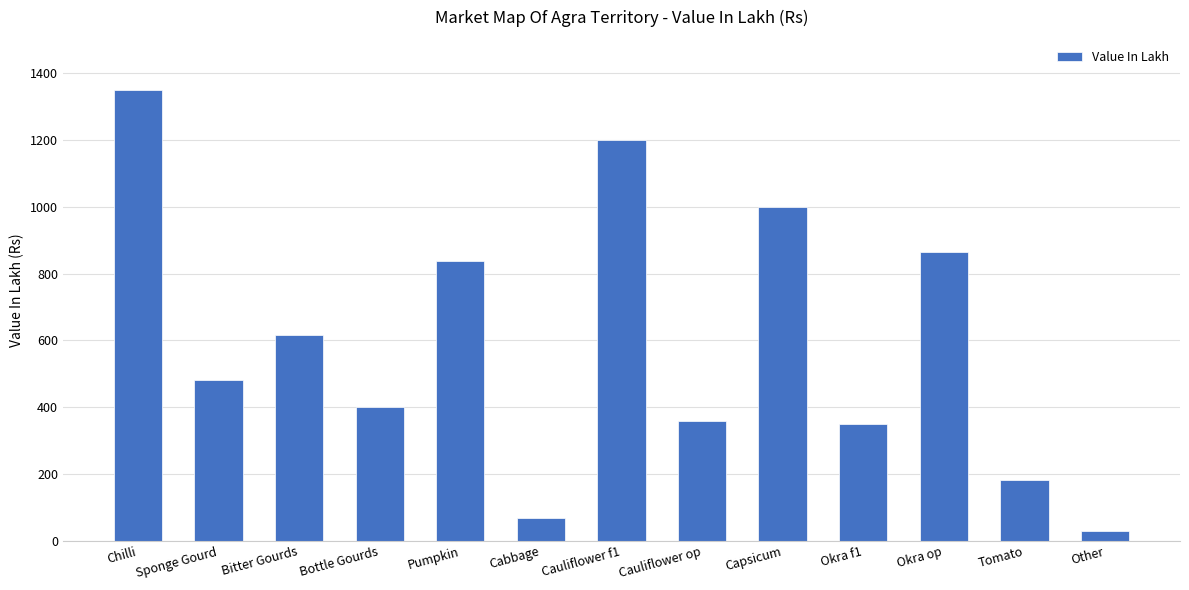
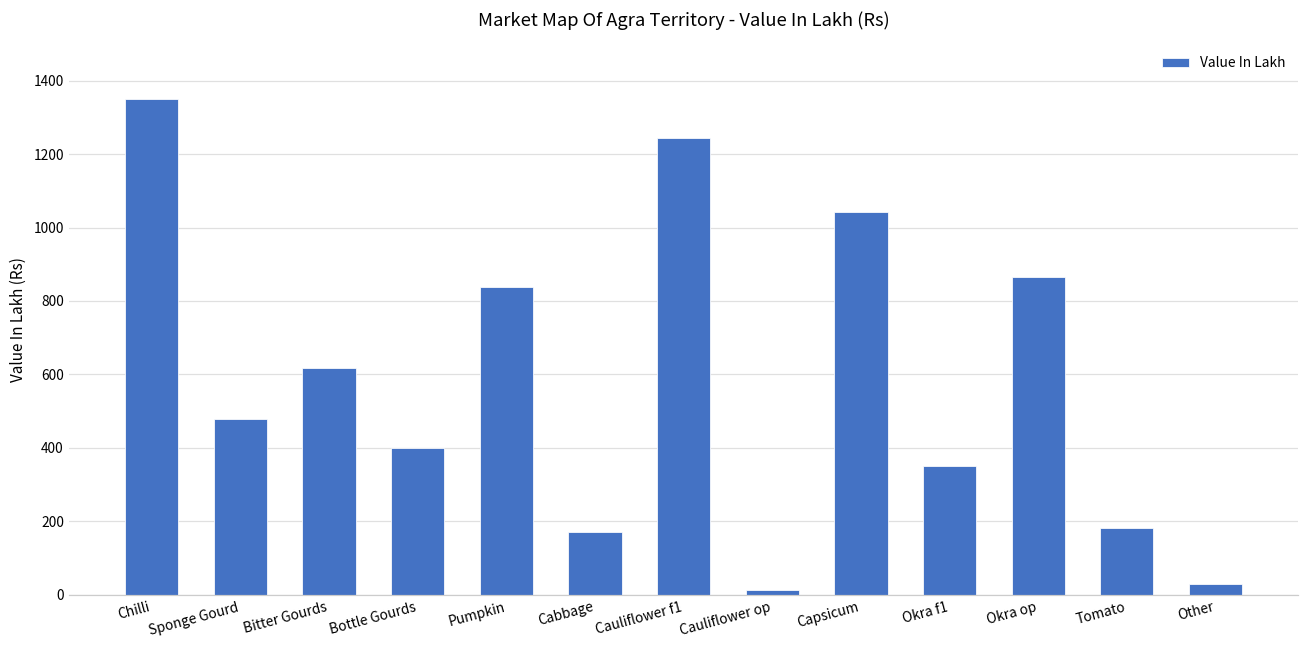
Cabbage: 70 -> 170
Cauliflower f1: 1200 -> 1250
Cauliflower op: 360 -> 10
Capsicum: 1000 -> 1040
